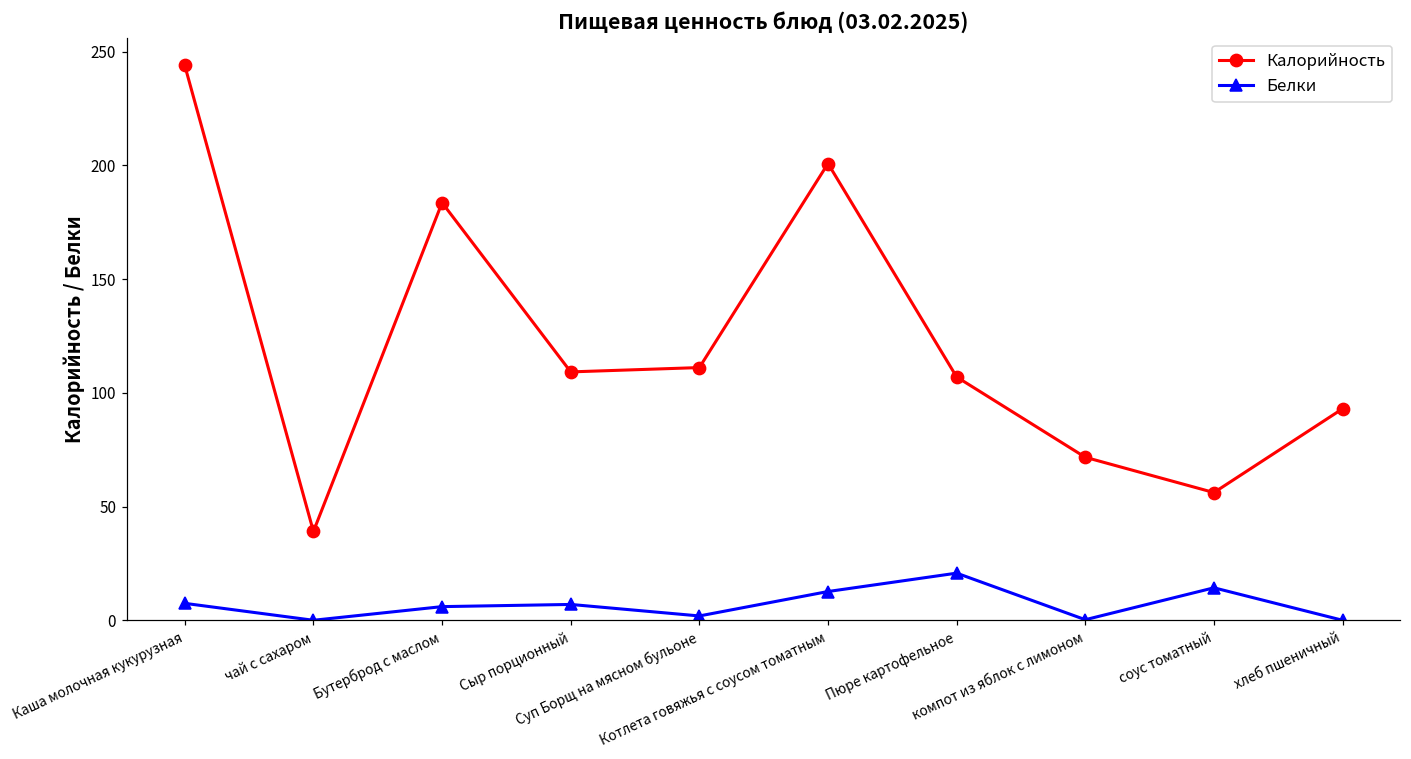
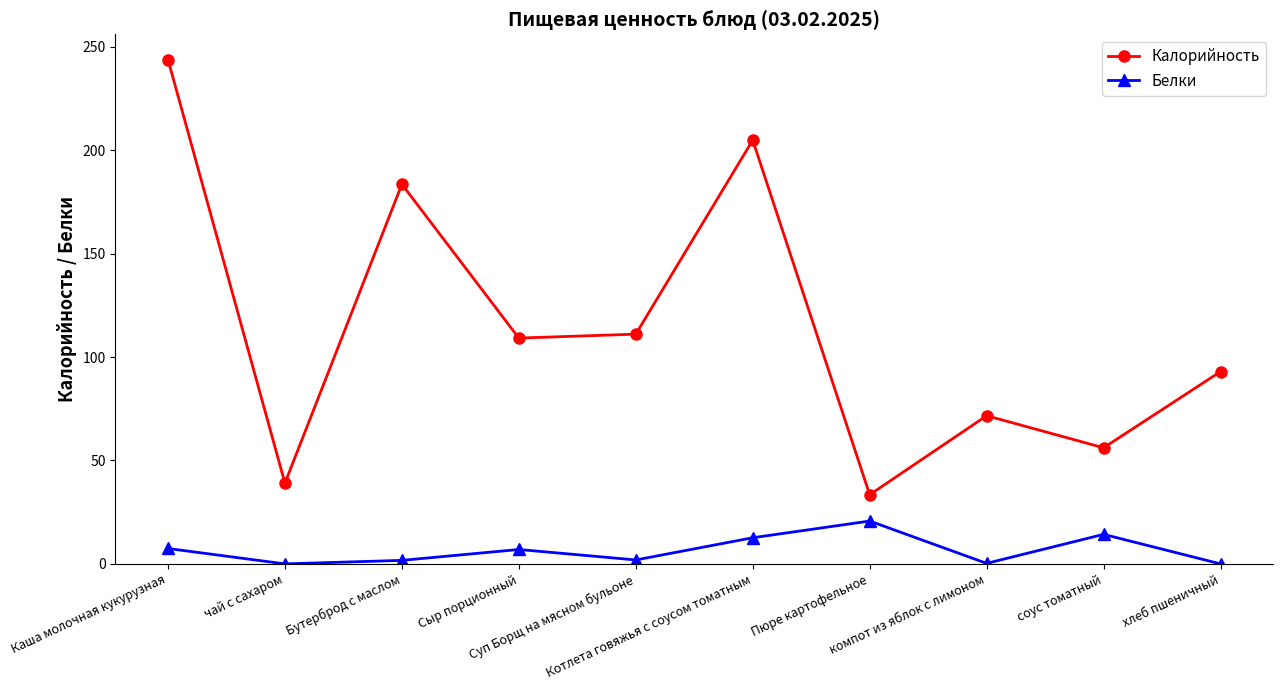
Белки, Бутерброд с маслом: 6 -> 2
Калорийность, Котлета говяжья с соусом томатным: 201 -> 205
Калорийность, Пюре картофельное: 107 -> 33
